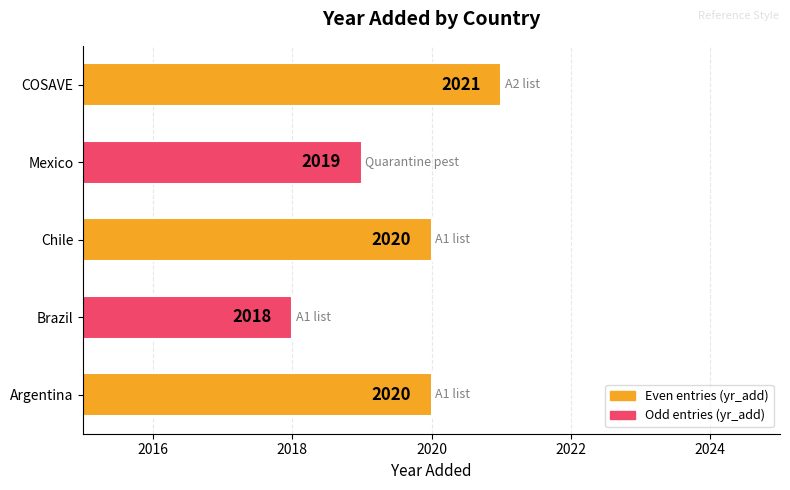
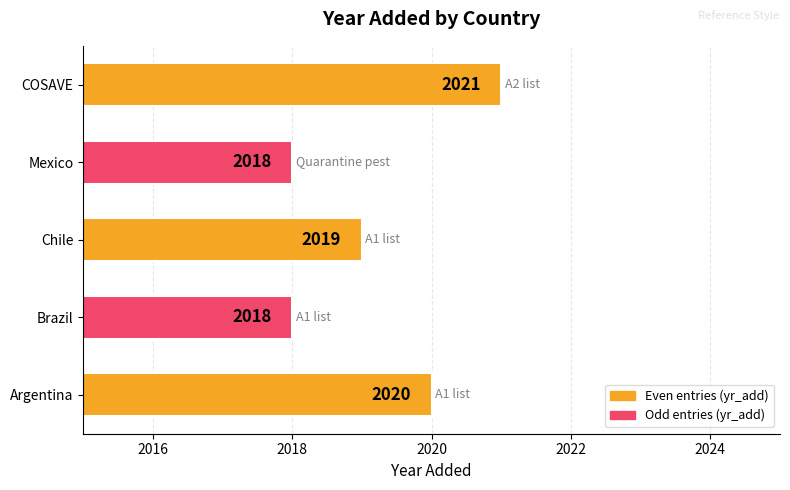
Mexico: 2019 -> 2018
Chile: 2020 -> 2019
